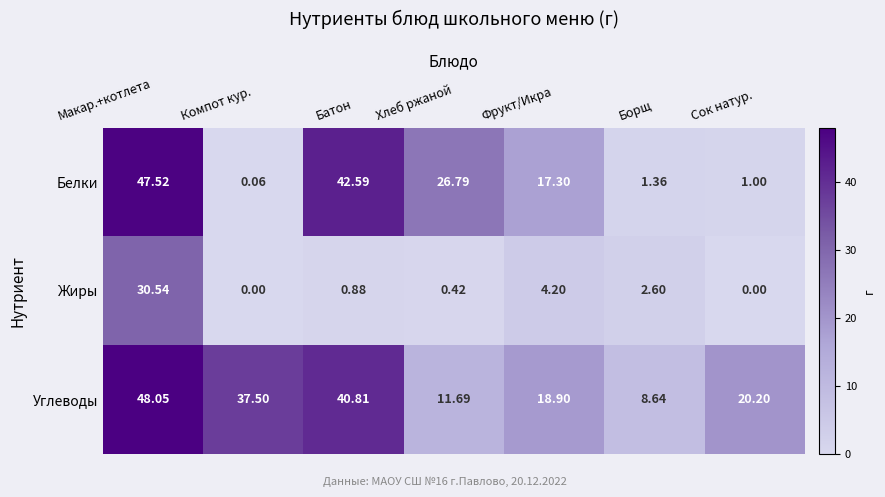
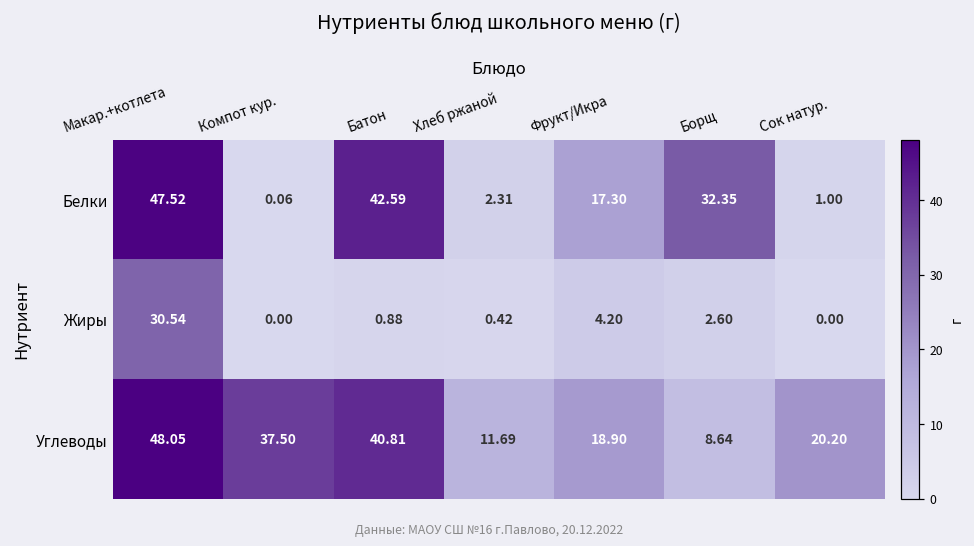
Белки, Хлеб ржаной: 26.79 -> 2.31
Белки, Борщ: 1.36 -> 32.35
